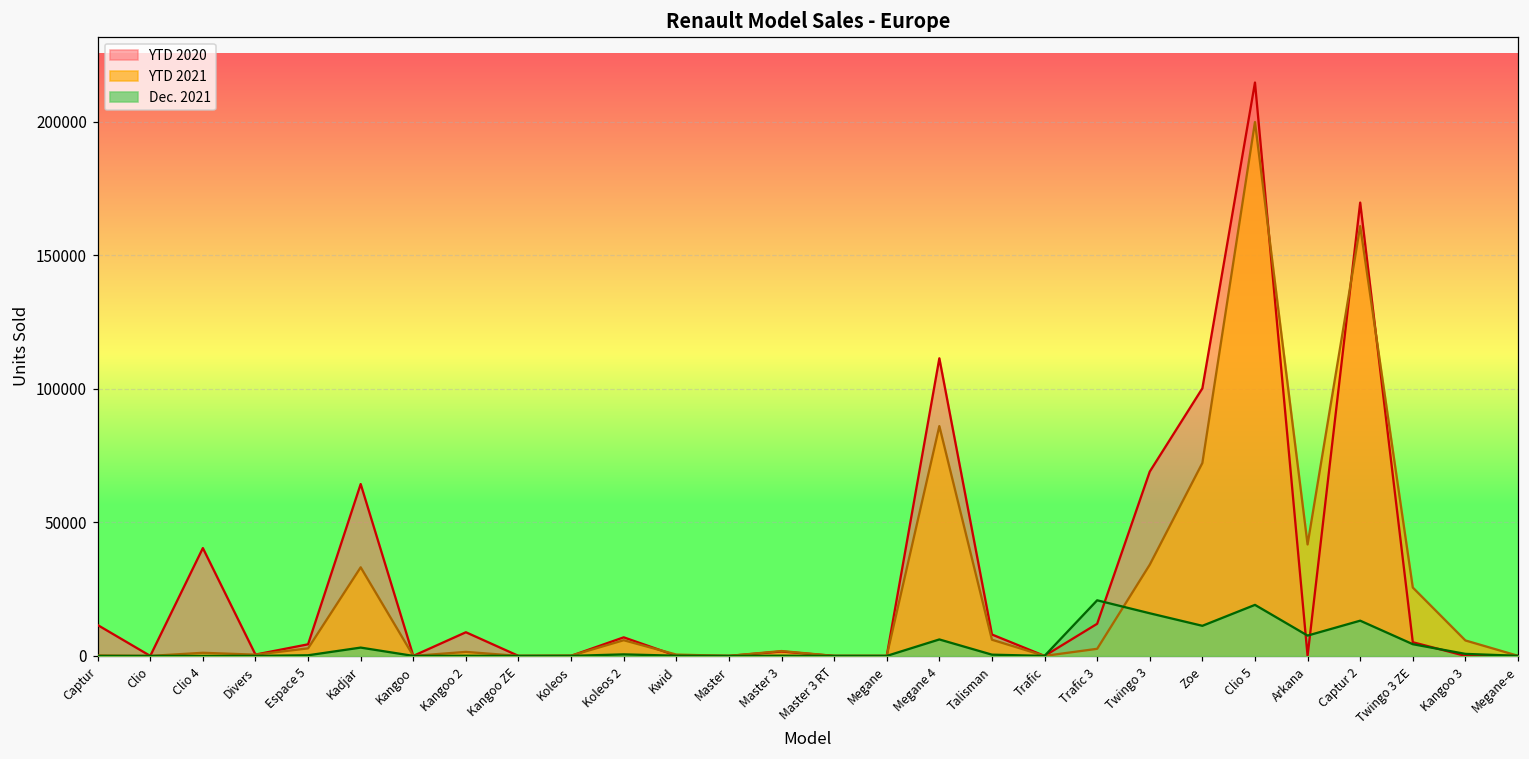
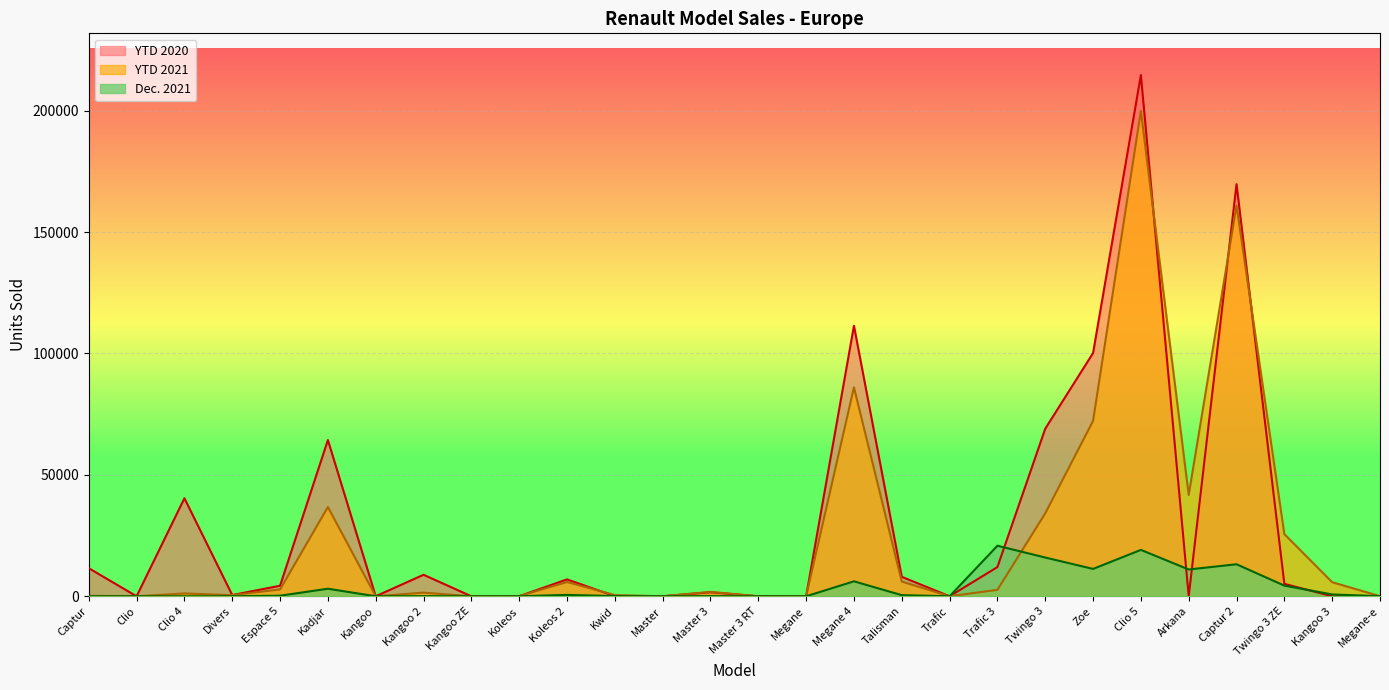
YTD 2021, Kadjar: 33000 -> 37000
Dec. 2021, Arkana: 8000 -> 11000
